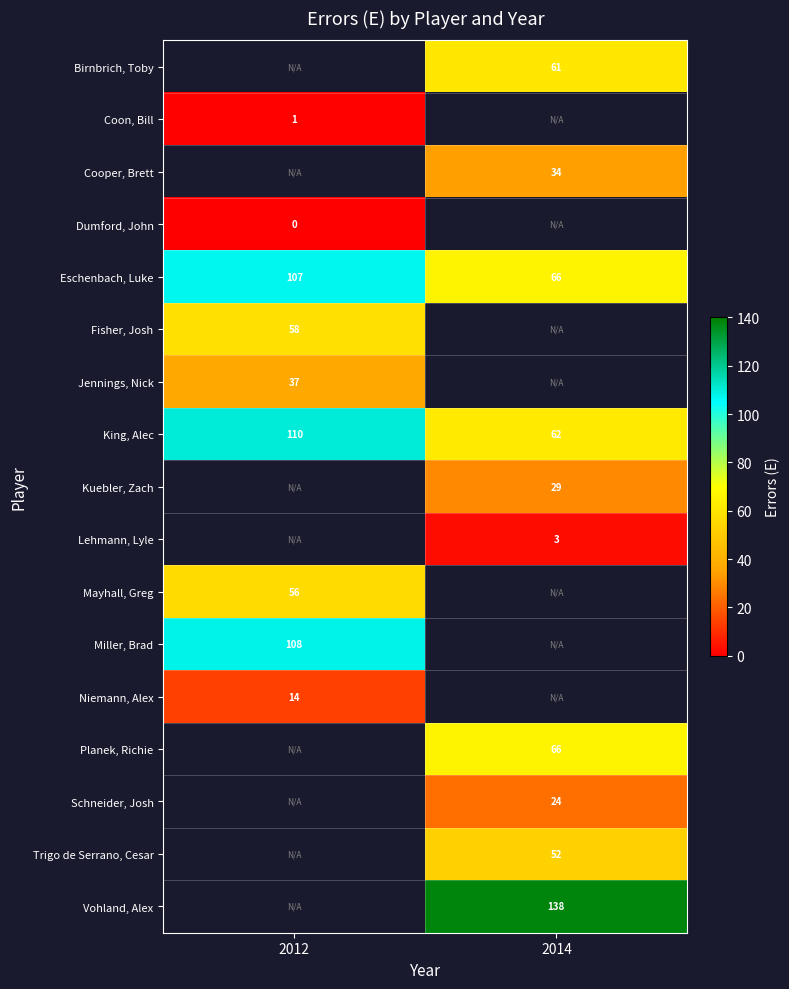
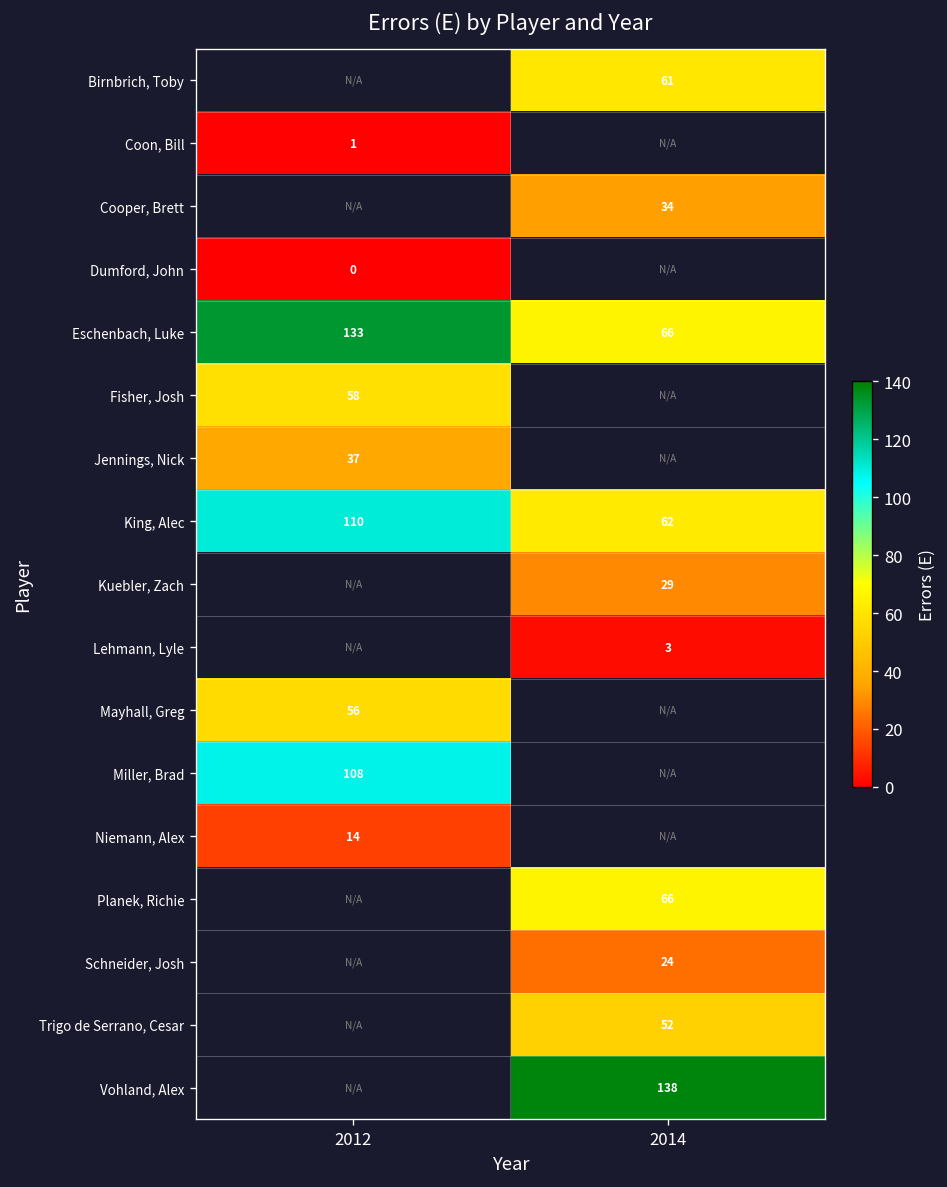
Eschenbach, Luke, 2012: 107 -> 133
